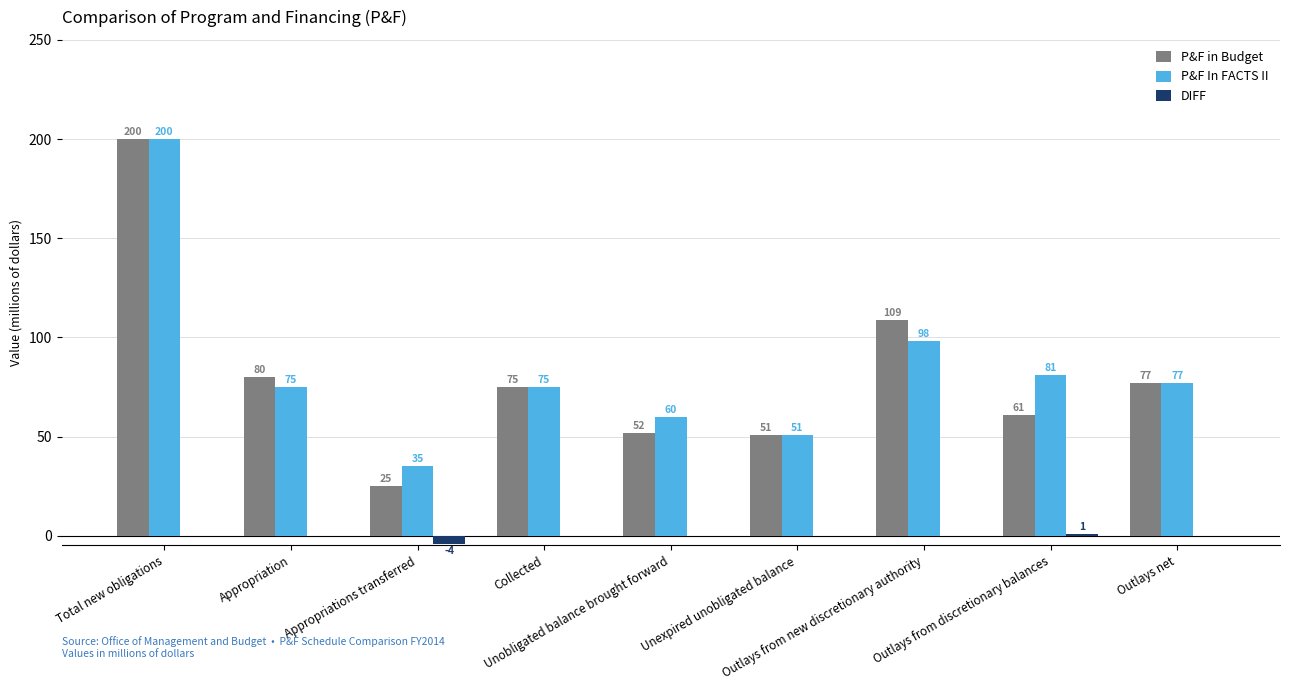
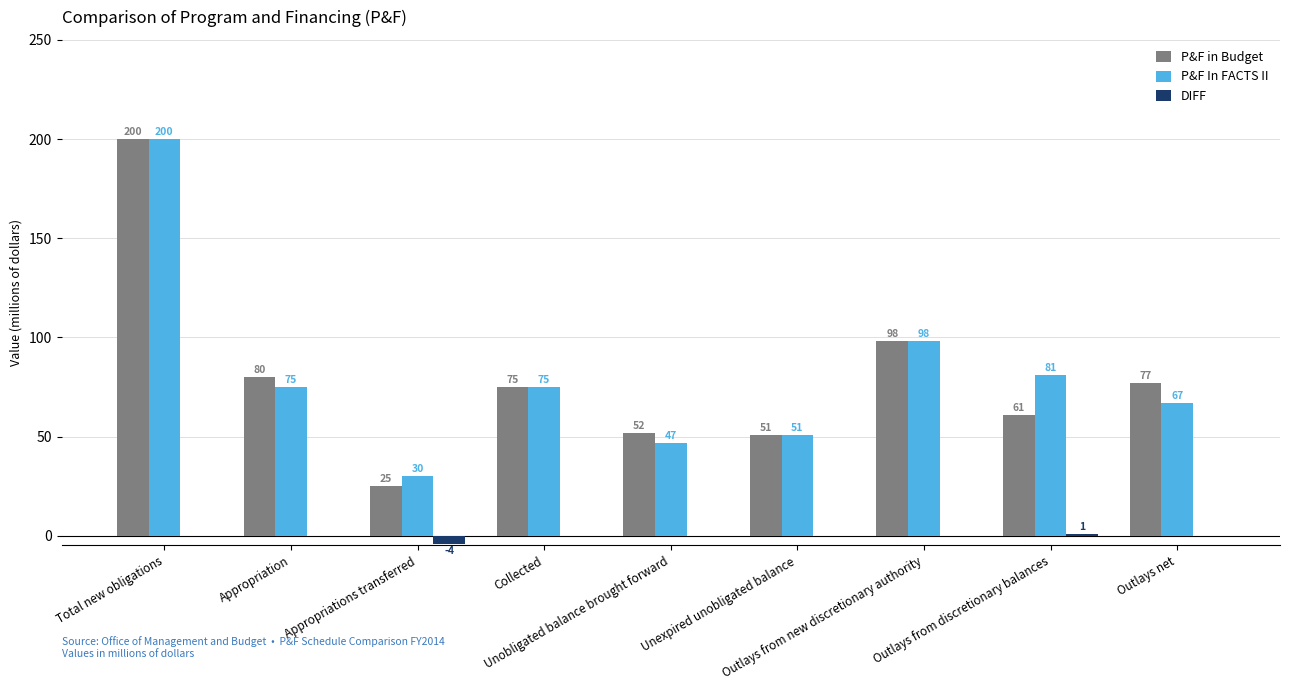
P&F In FACTS II, Appropriations transferred: 35 -> 30
P&F In FACTS II, Unobligated balance brought forward: 60 -> 47
P&F in Budget, Outlays from new discretionary authority: 109 -> 98
P&F In FACTS II, Outlays net: 77 -> 67
